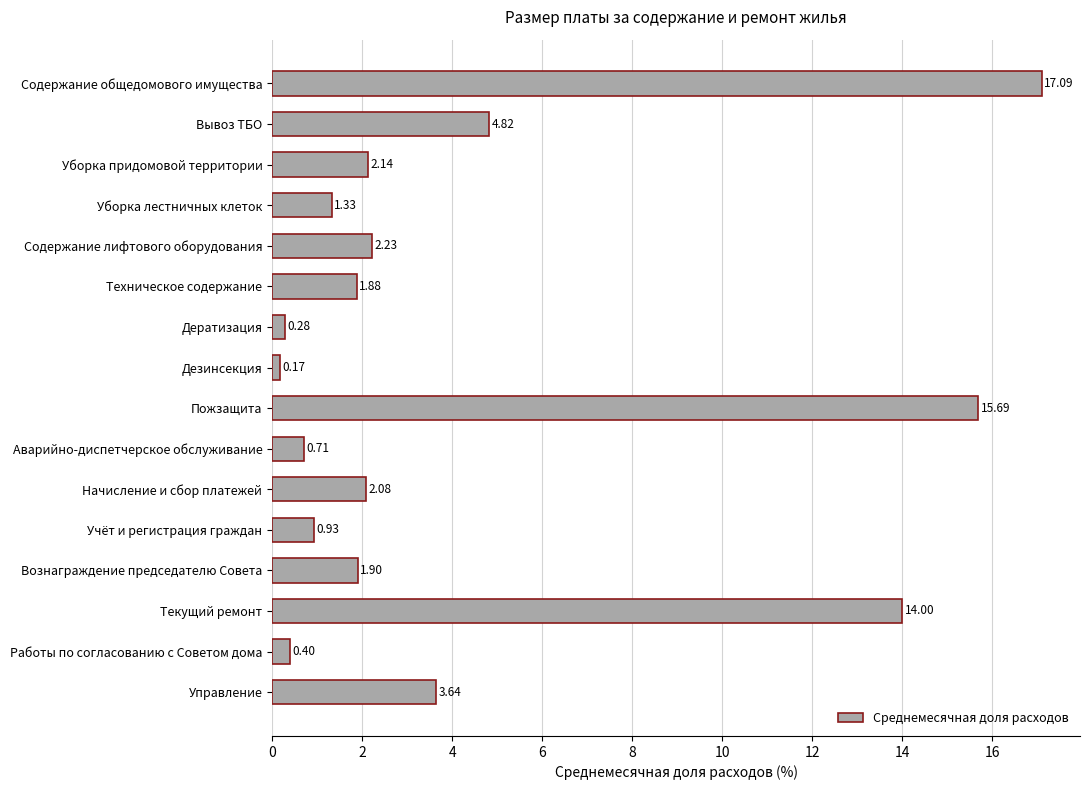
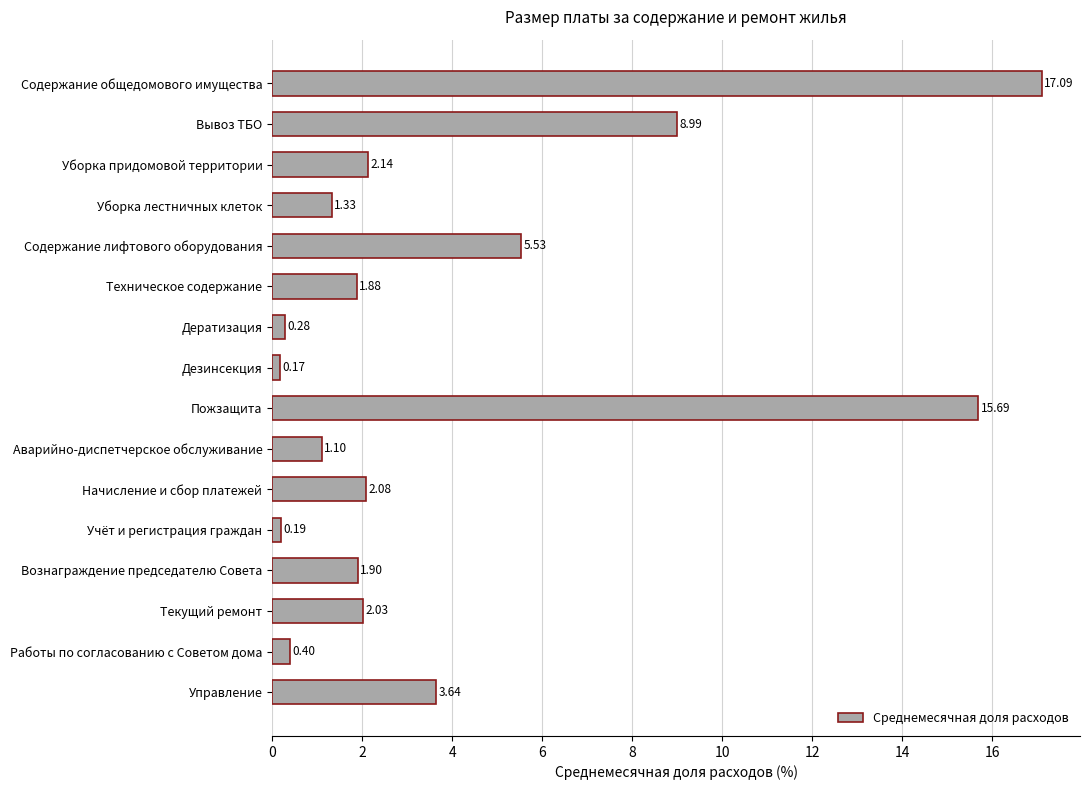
Вывоз ТБО: 4.82 -> 8.99
Содержание лифтового оборудования: 2.23 -> 5.53
Аварийно-диспетчерское обслуживание: 0.71 -> 1.10
Учёт и регистрация граждан: 0.93 -> 0.19
Текущий ремонт: 14.00 -> 2.03
